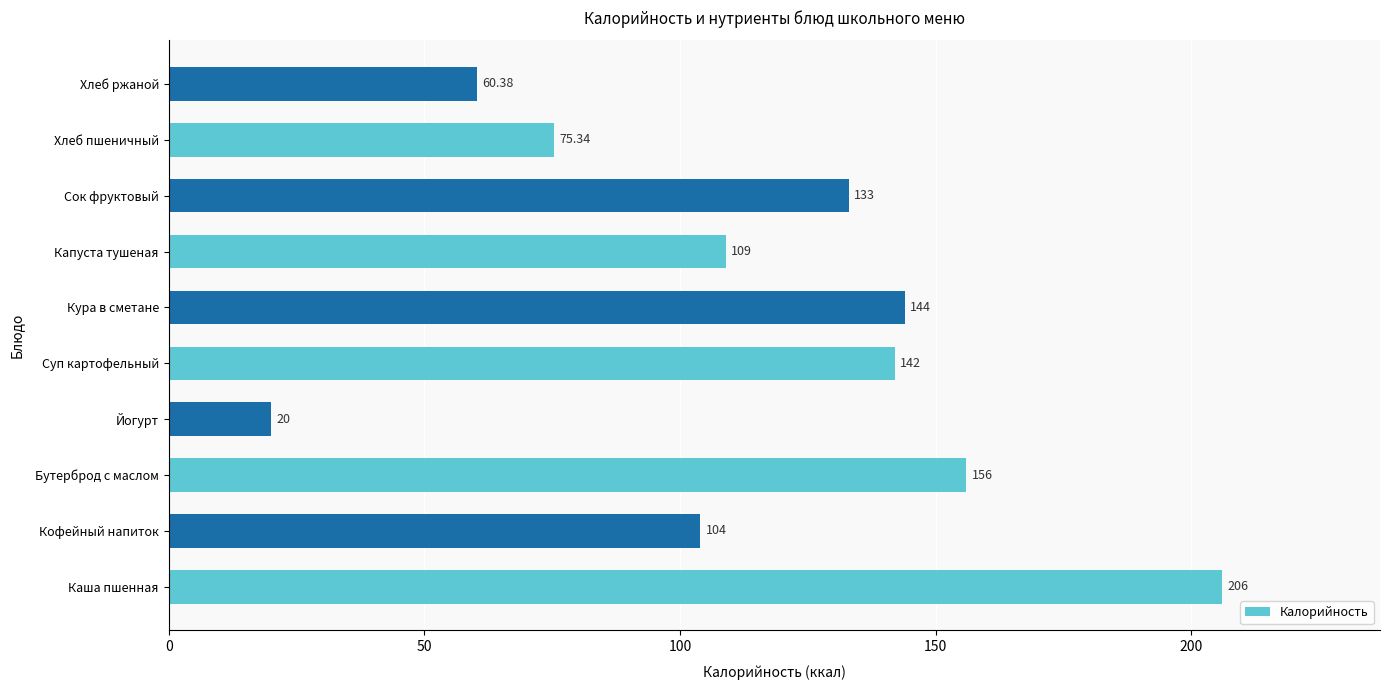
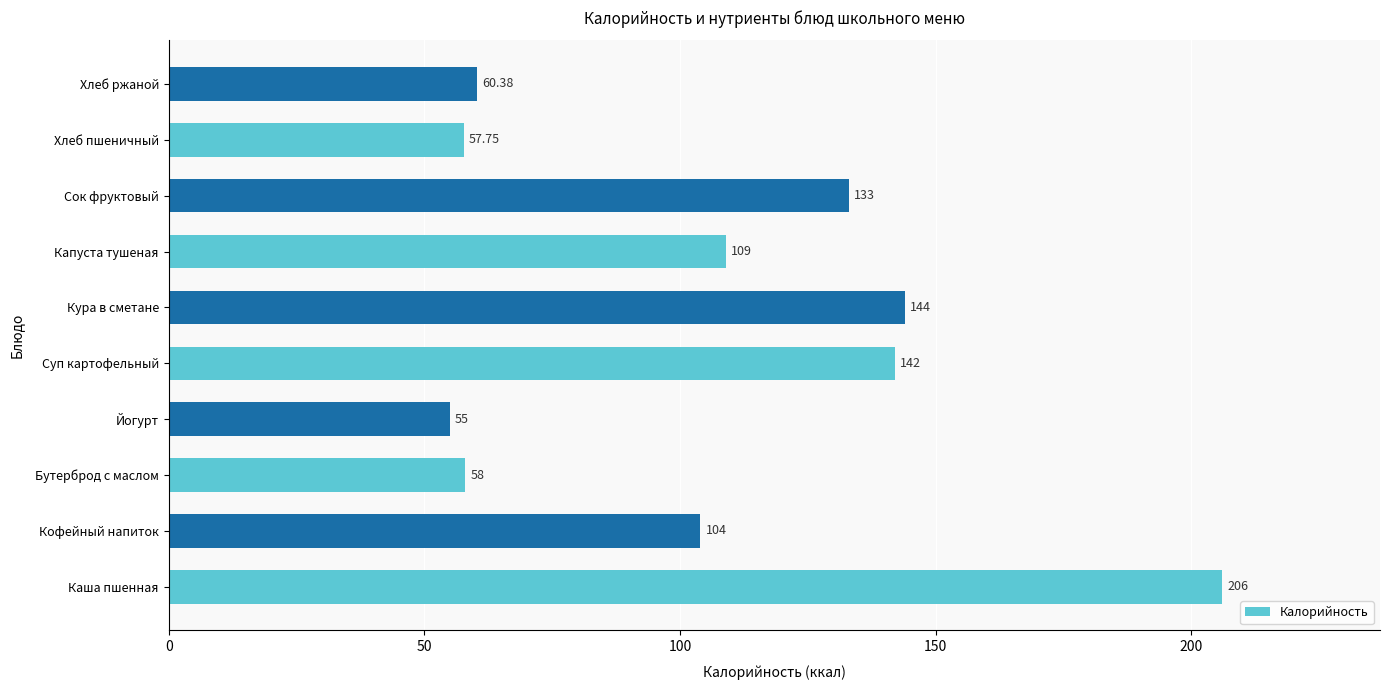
Хлеб пшеничный: 75.34 -> 57.75
Йогурт: 20 -> 55
Бутерброд с маслом: 156 -> 58
